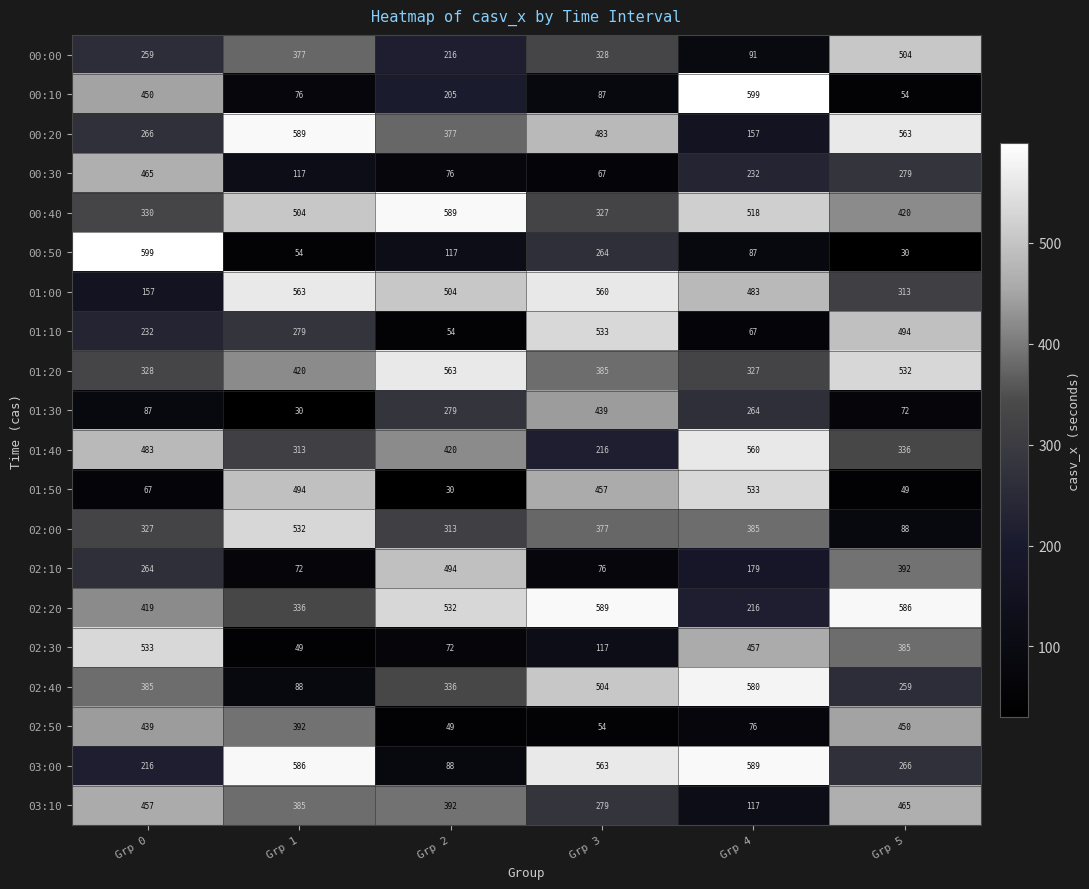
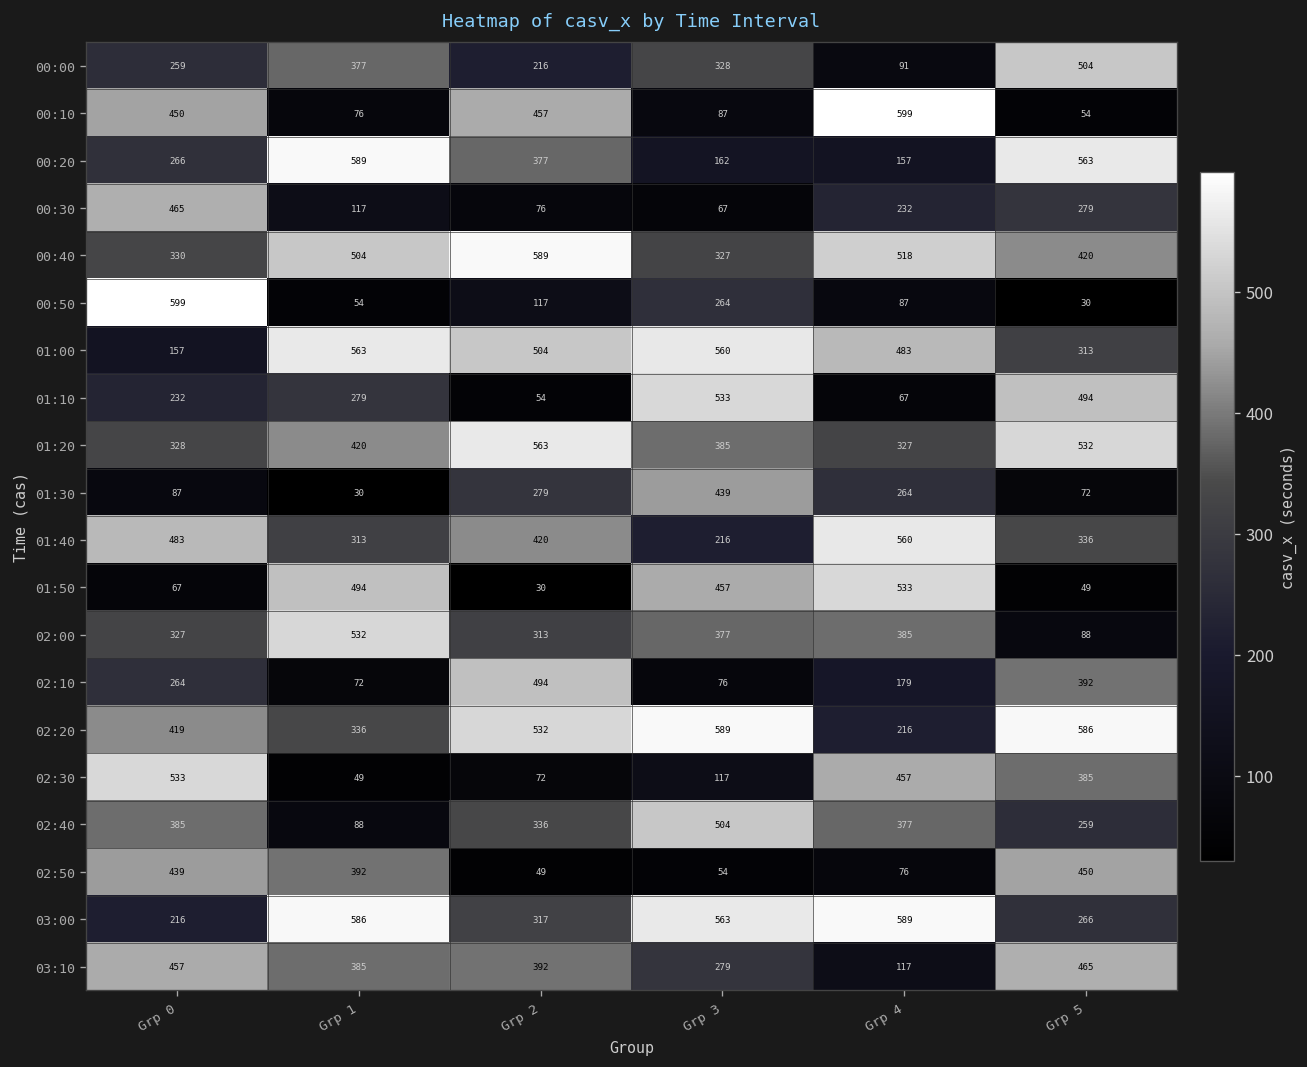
00:10, Grp 2: 205 -> 457
00:20, Grp 3: 483 -> 162
02:40, Grp 4: 580 -> 377
03:00, Grp 2: 88 -> 317
